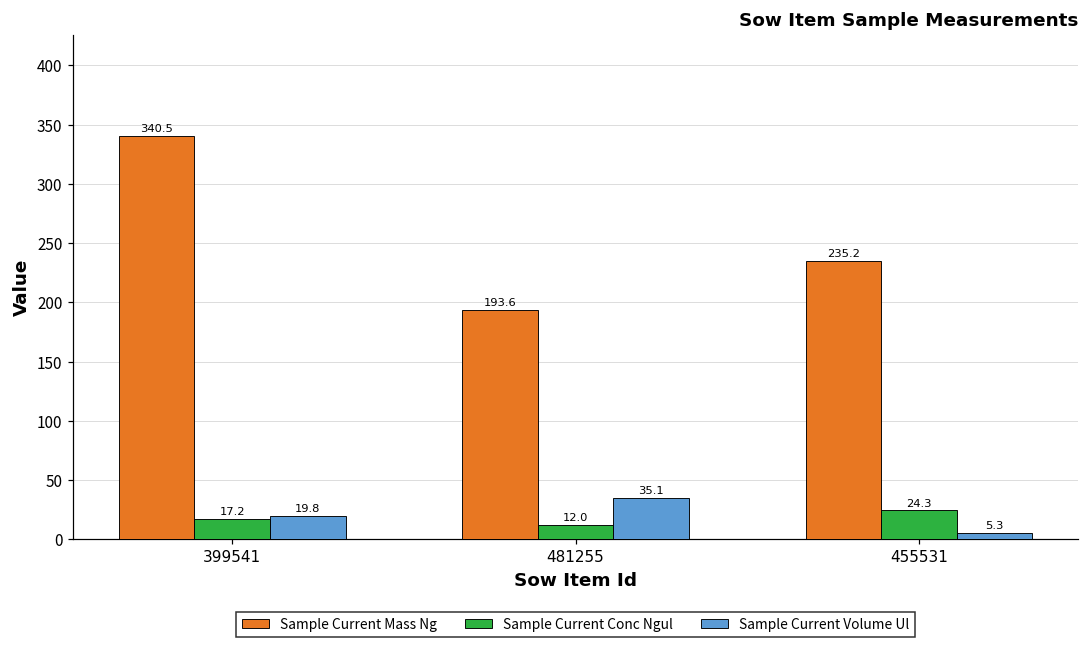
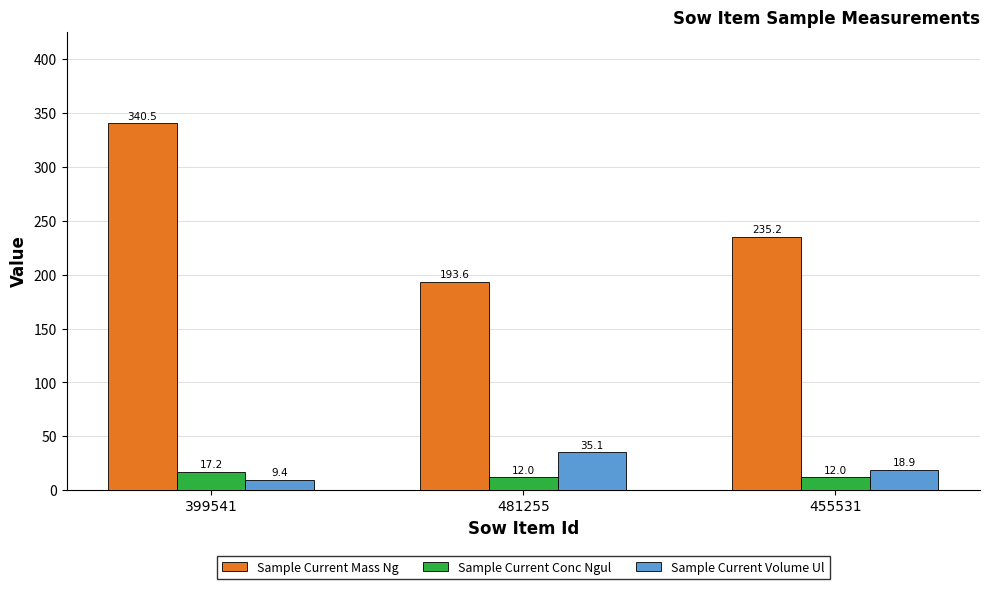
Sample Current Volume Ul, 399541: 19.8 -> 9.4
Sample Current Conc Ngul, 455531: 24.3 -> 12.0
Sample Current Volume Ul, 455531: 5.3 -> 18.9
